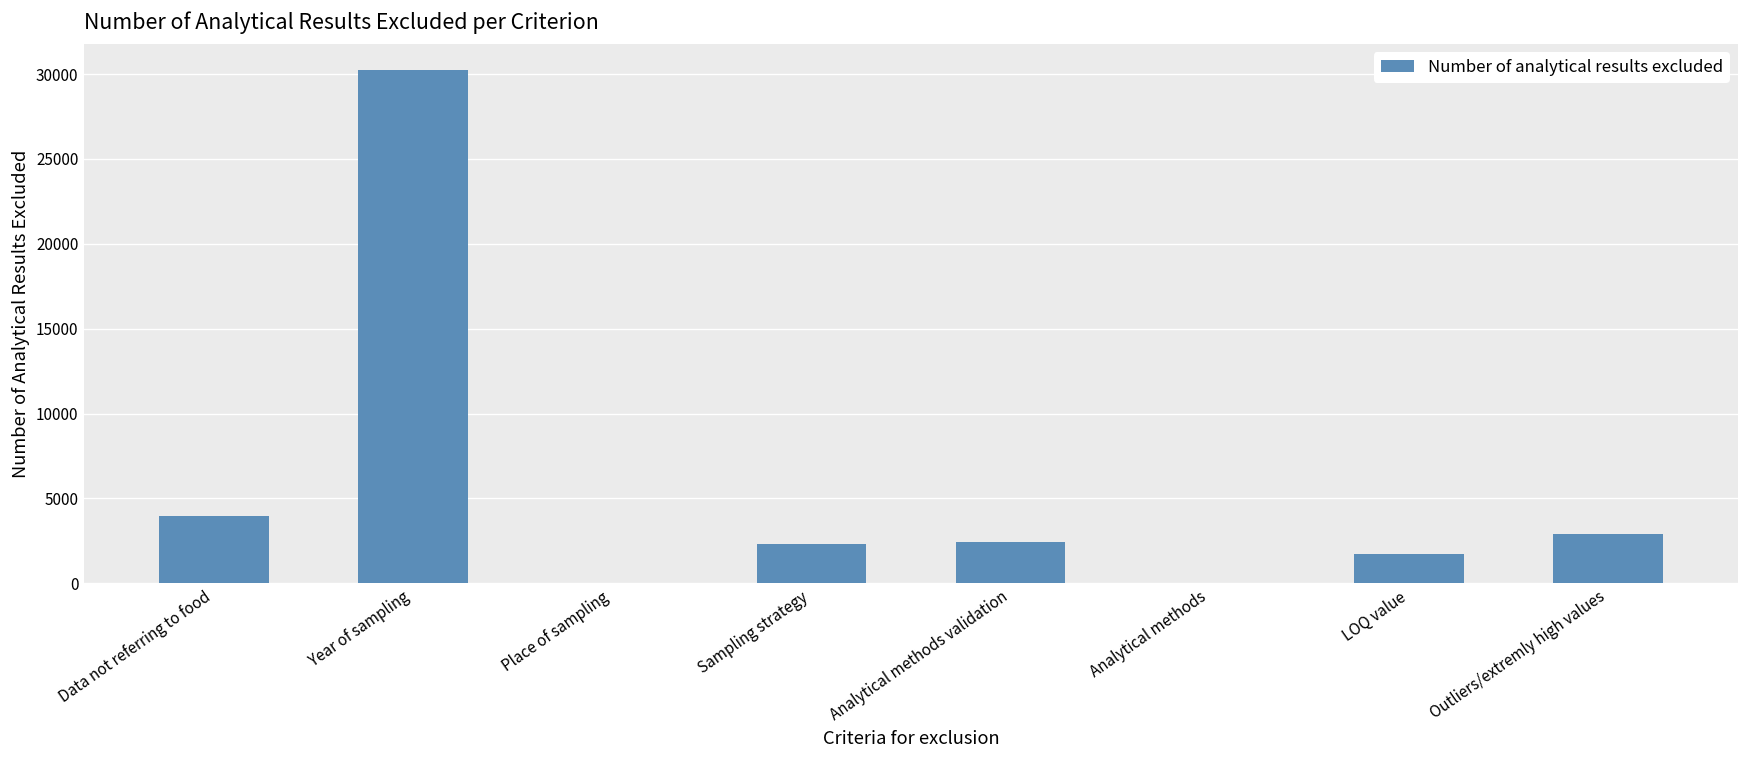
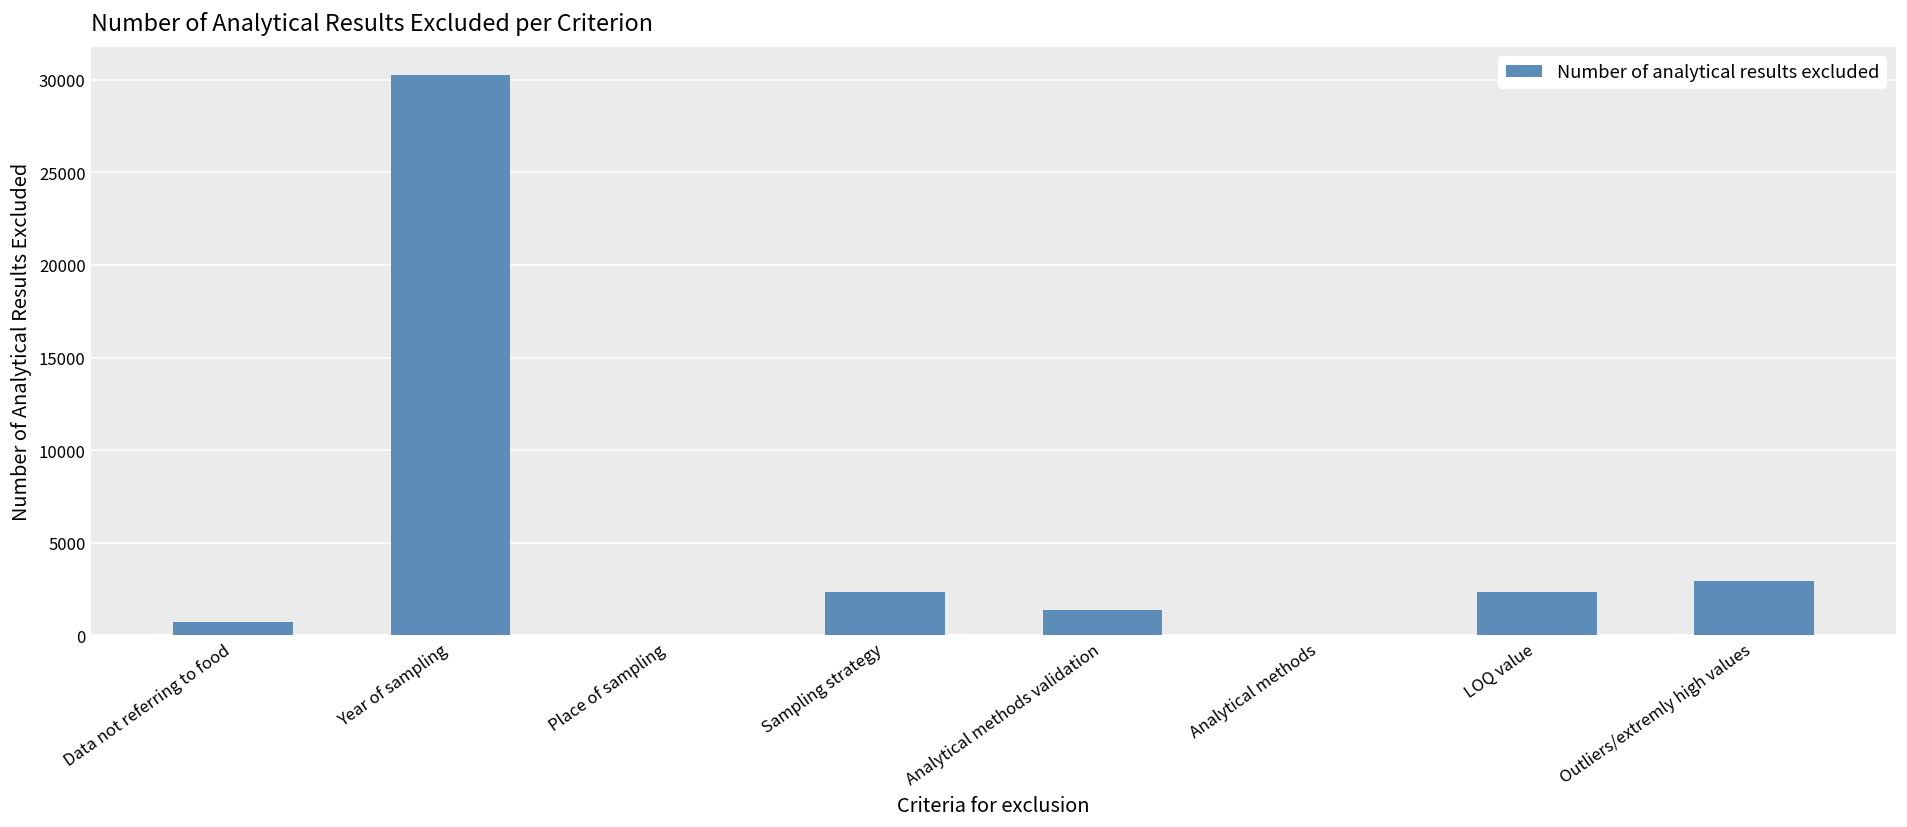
Data not referring to food: 4000 -> 700
Analytical methods validation: 2400 -> 1400
LOQ value: 1700 -> 2400
